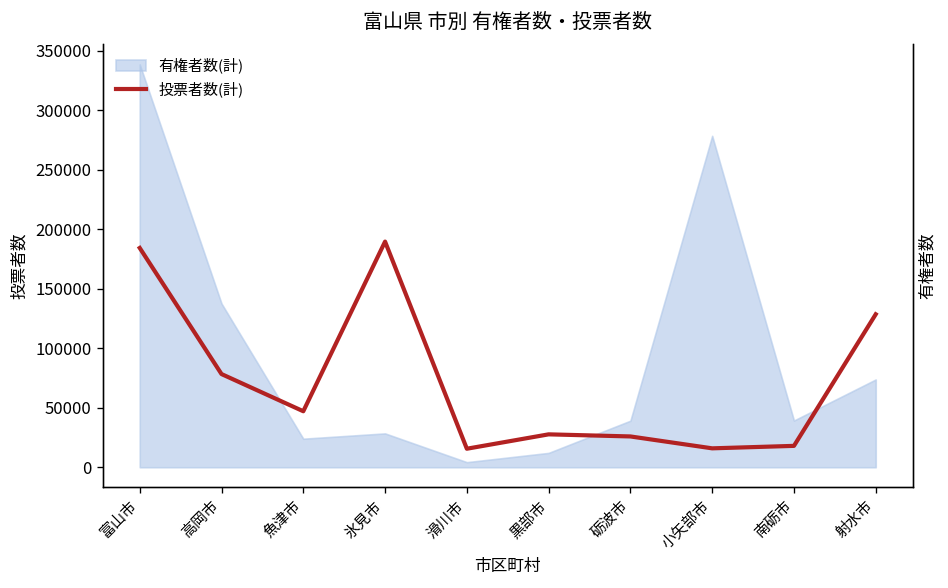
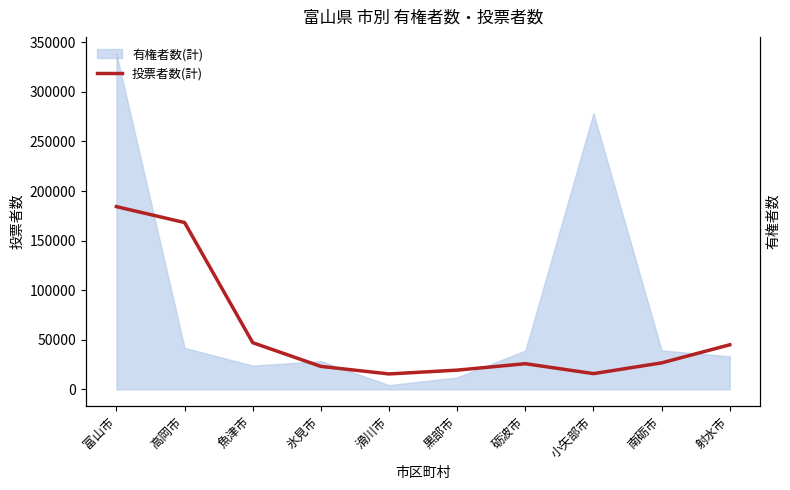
投票者数(計), 高岡市: 80000 -> 170000
有権者数(計), 高岡市: 140000 -> 40000
投票者数(計), 氷見市: 190000 -> 20000
投票者数(計), 黒部市: 30000 -> 20000
投票者数(計), 南砺市: 20000 -> 30000
投票者数(計), 射水市: 130000 -> 40000
有権者数(計), 射水市: 70000 -> 30000
